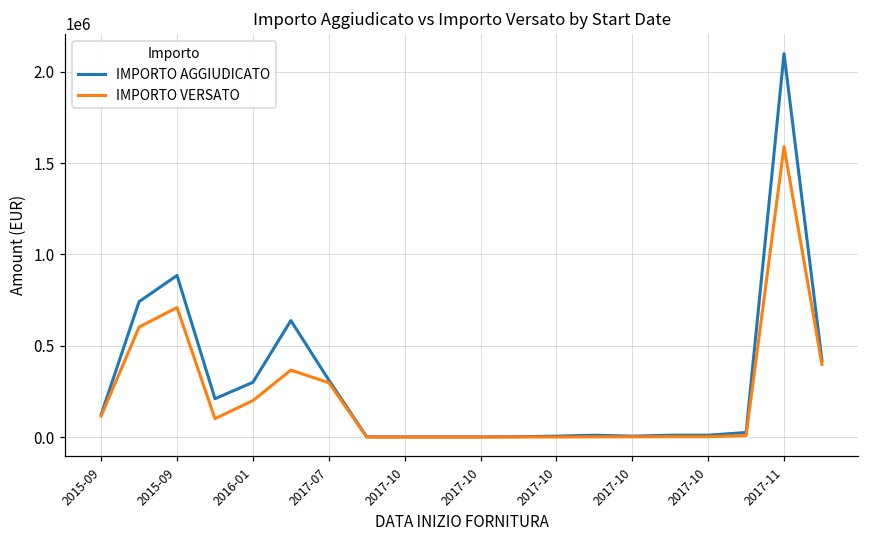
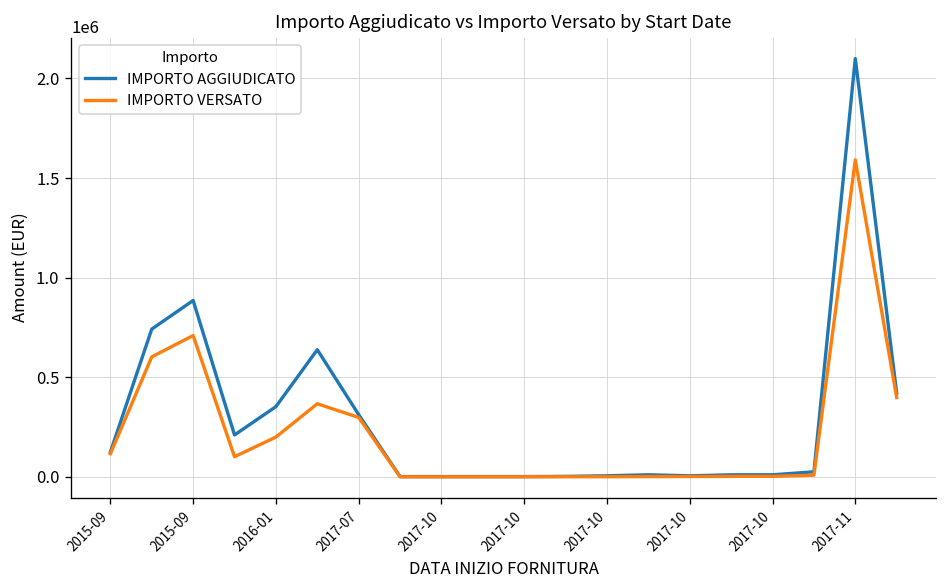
IMPORTO AGGIUDICATO, 2016-01: 300000 -> 350000
